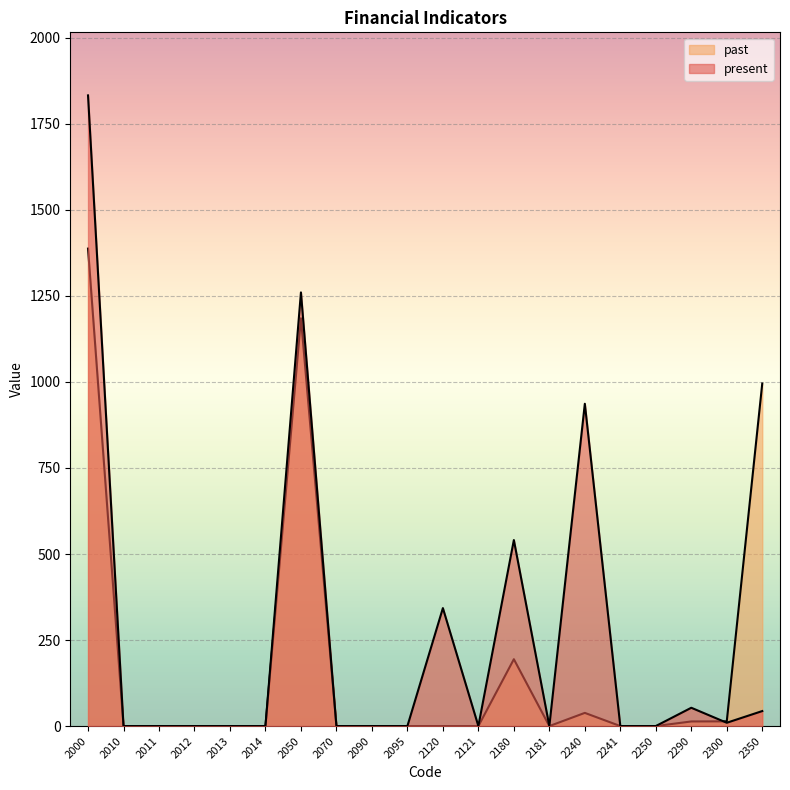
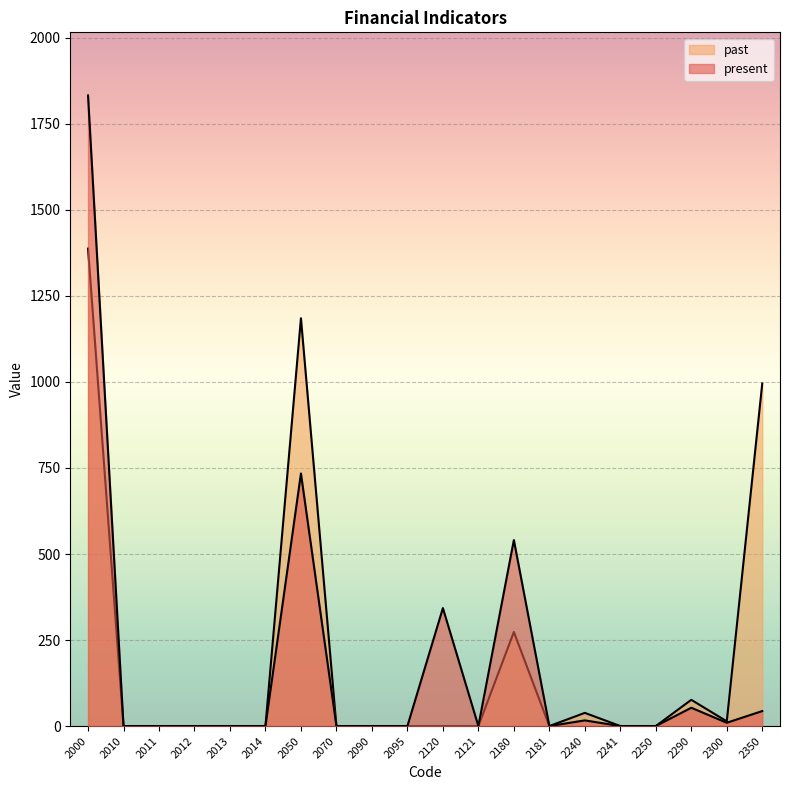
present, 2050: 1260 -> 730
past, 2180: 190 -> 270
present, 2240: 940 -> 20
past, 2290: 10 -> 80
